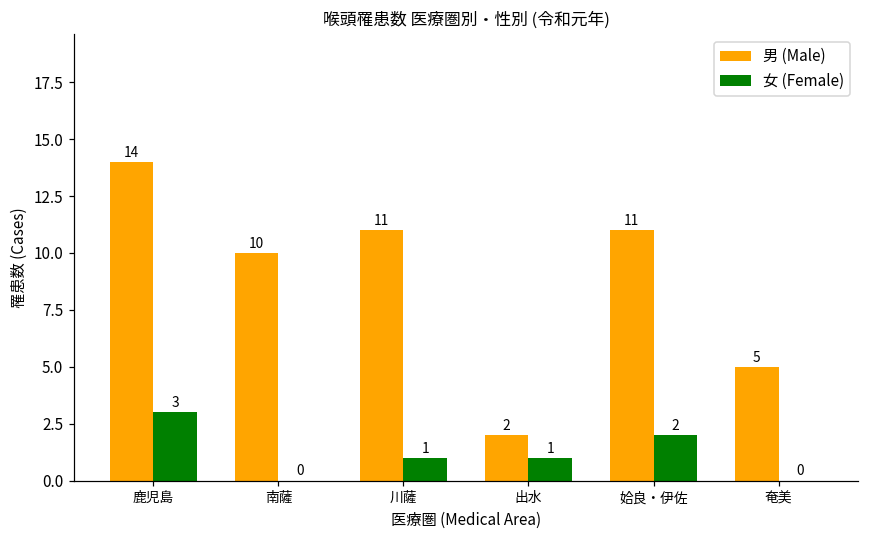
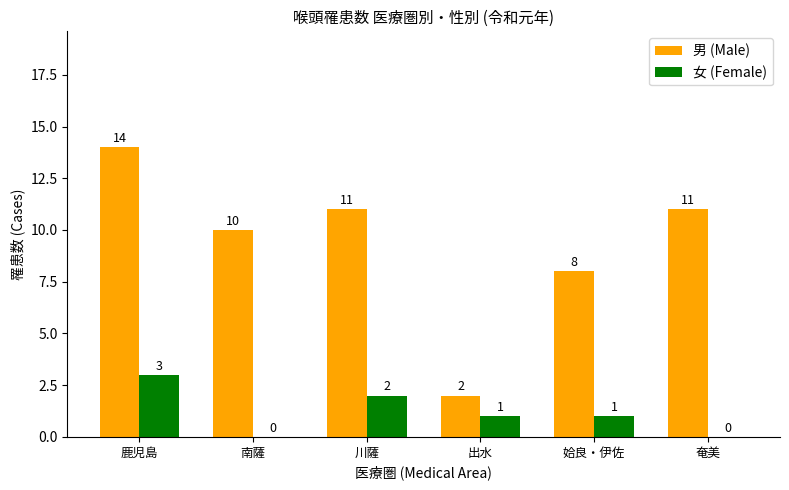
女 (Female), 川薩: 1 -> 2
男 (Male), 姶良・伊佐: 11 -> 8
女 (Female), 姶良・伊佐: 2 -> 1
男 (Male), 奄美: 5 -> 11
